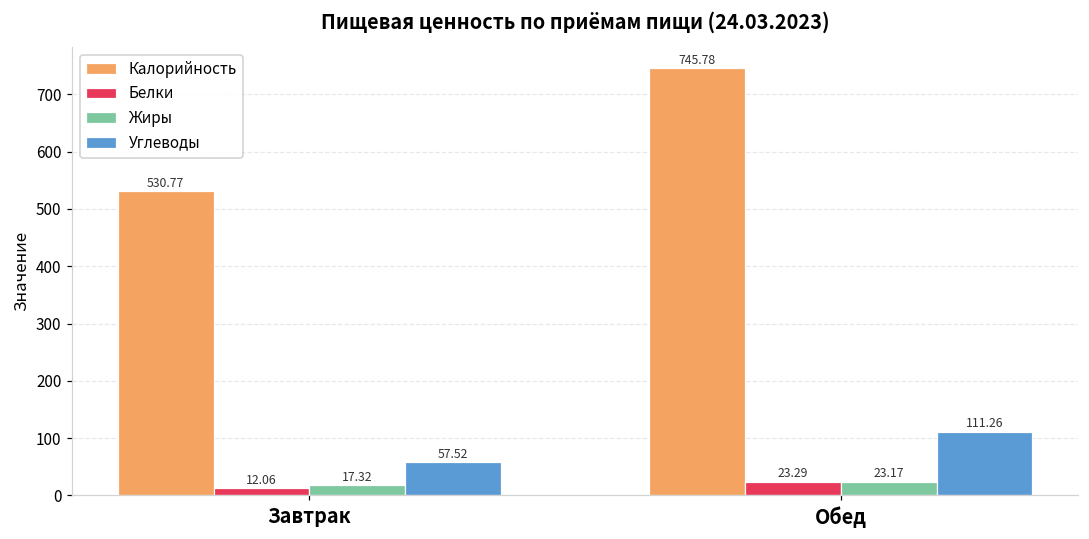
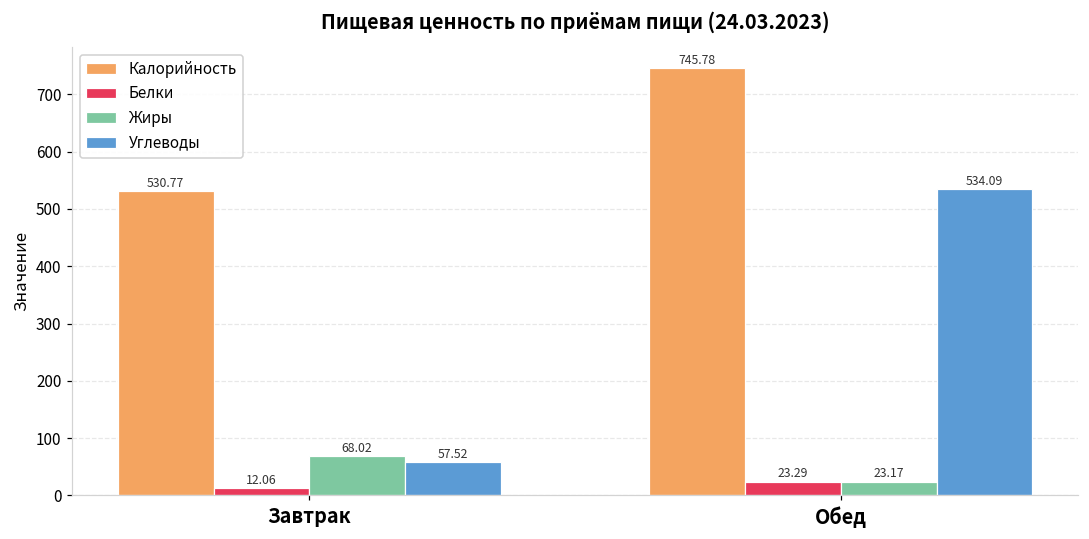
Жиры, Завтрак: 17.32 -> 68.02
Углеводы, Обед: 111.26 -> 534.09
